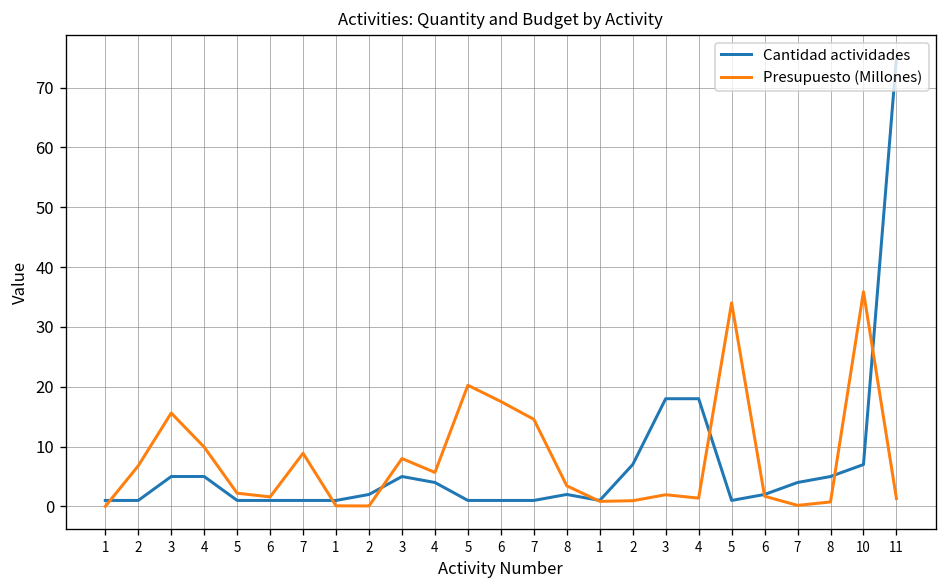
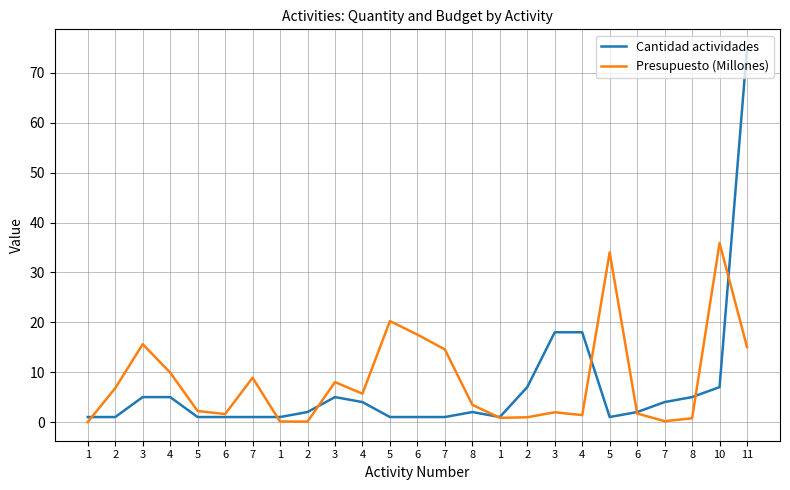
Presupuesto (Millones), 11: 1 -> 15
